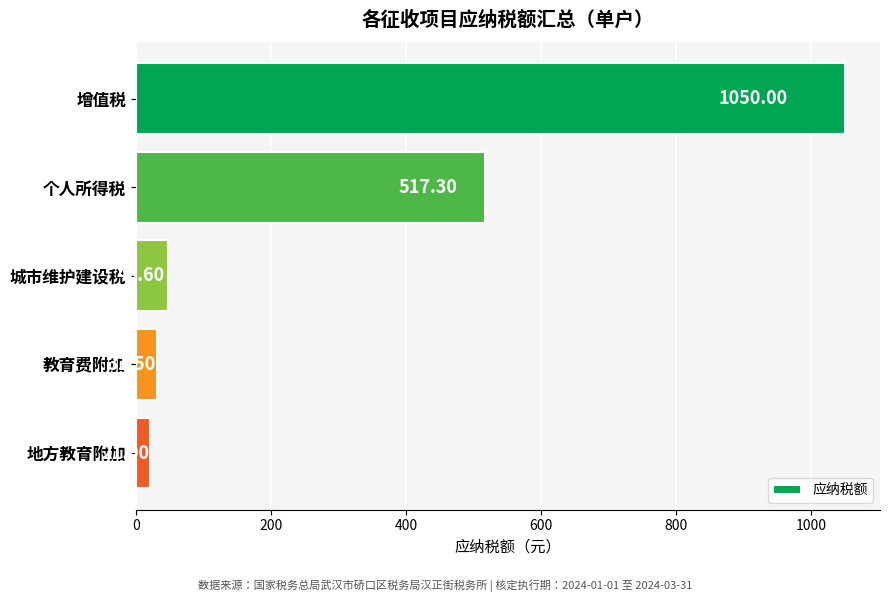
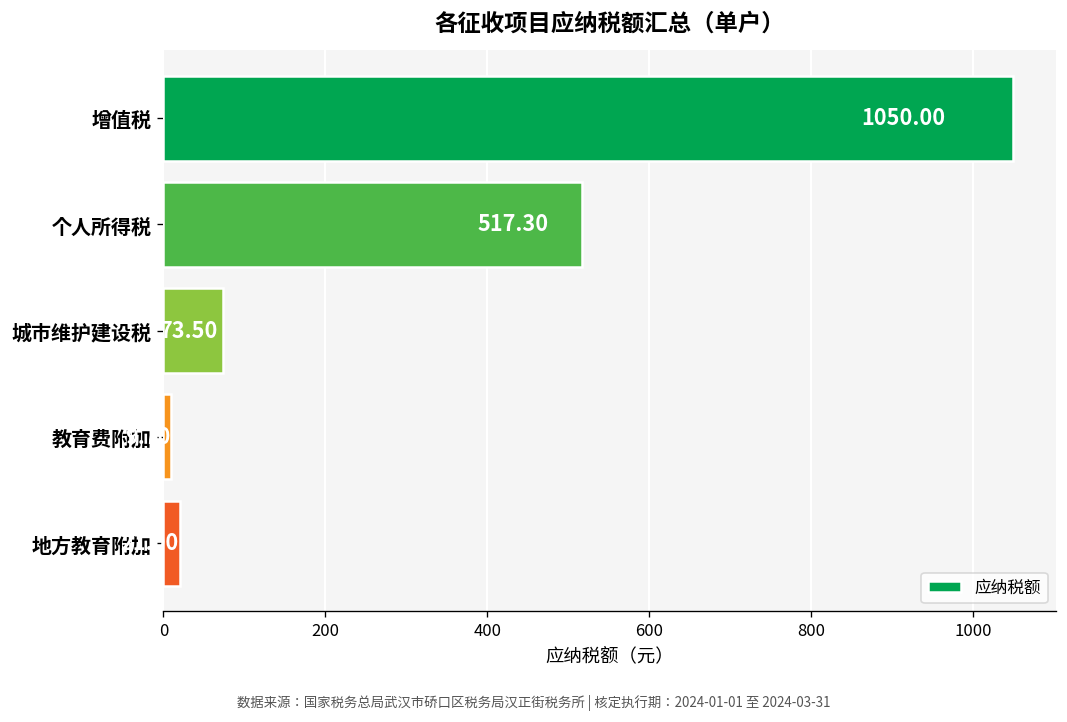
城市维护建设税: 46.60 -> 73.50
教育费附加: 30 -> 10
